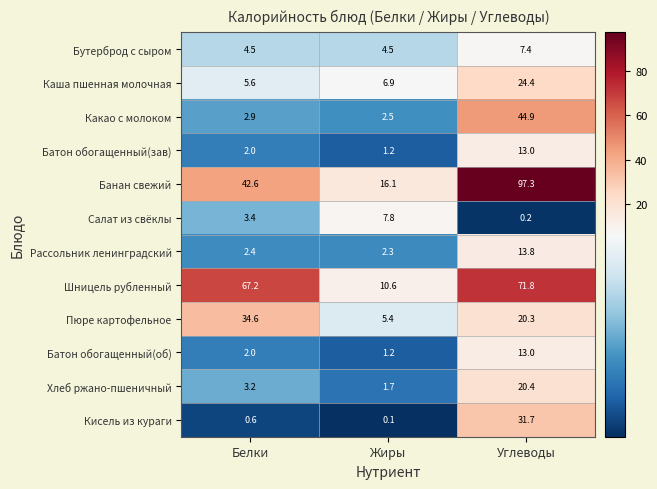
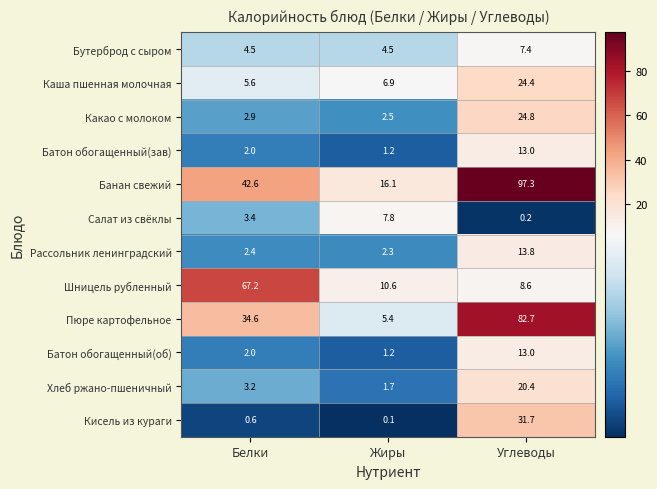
Какао с молоком, Углеводы: 44.9 -> 24.8
Шницель рубленный, Углеводы: 71.8 -> 8.6
Пюре картофельное, Углеводы: 20.3 -> 82.7
